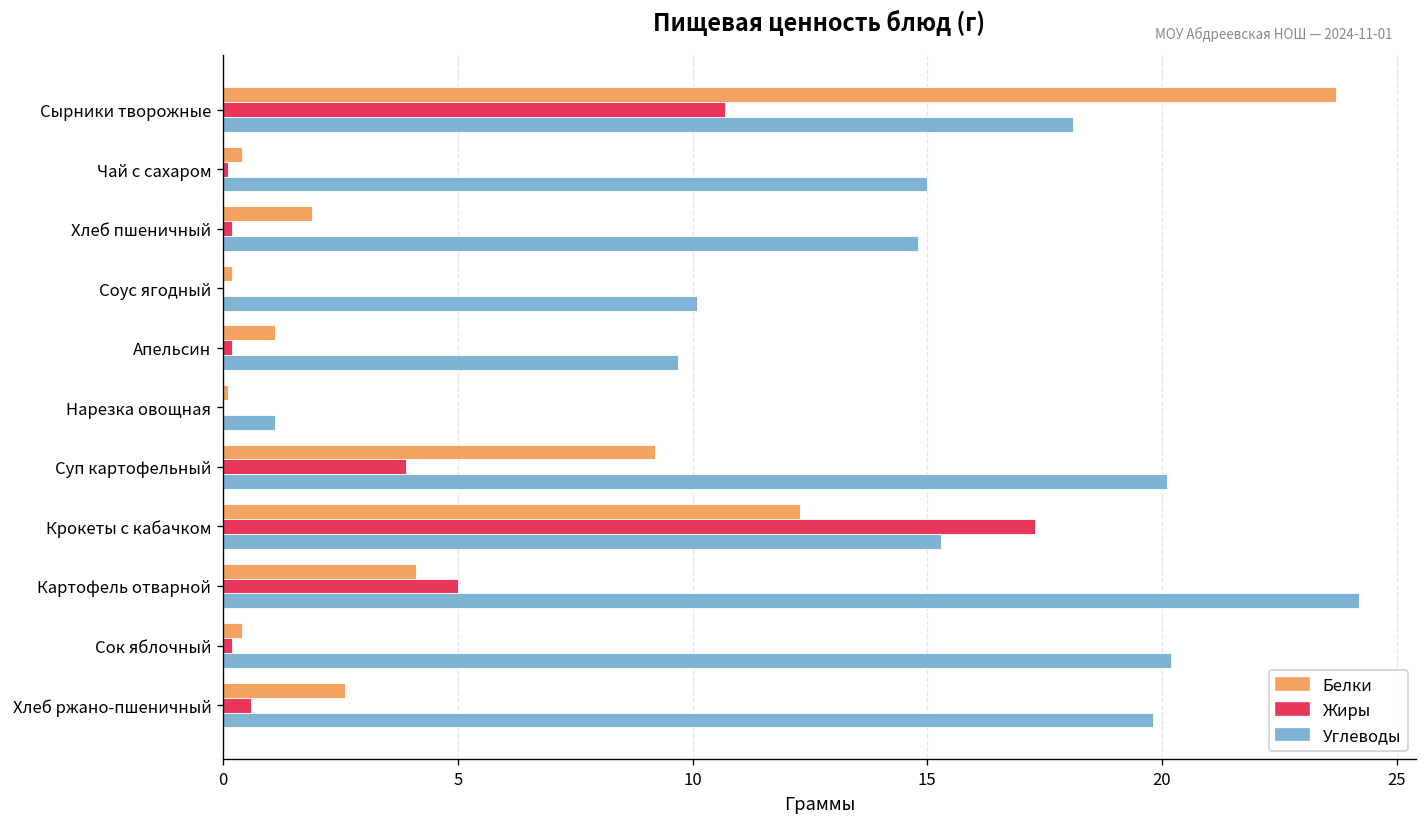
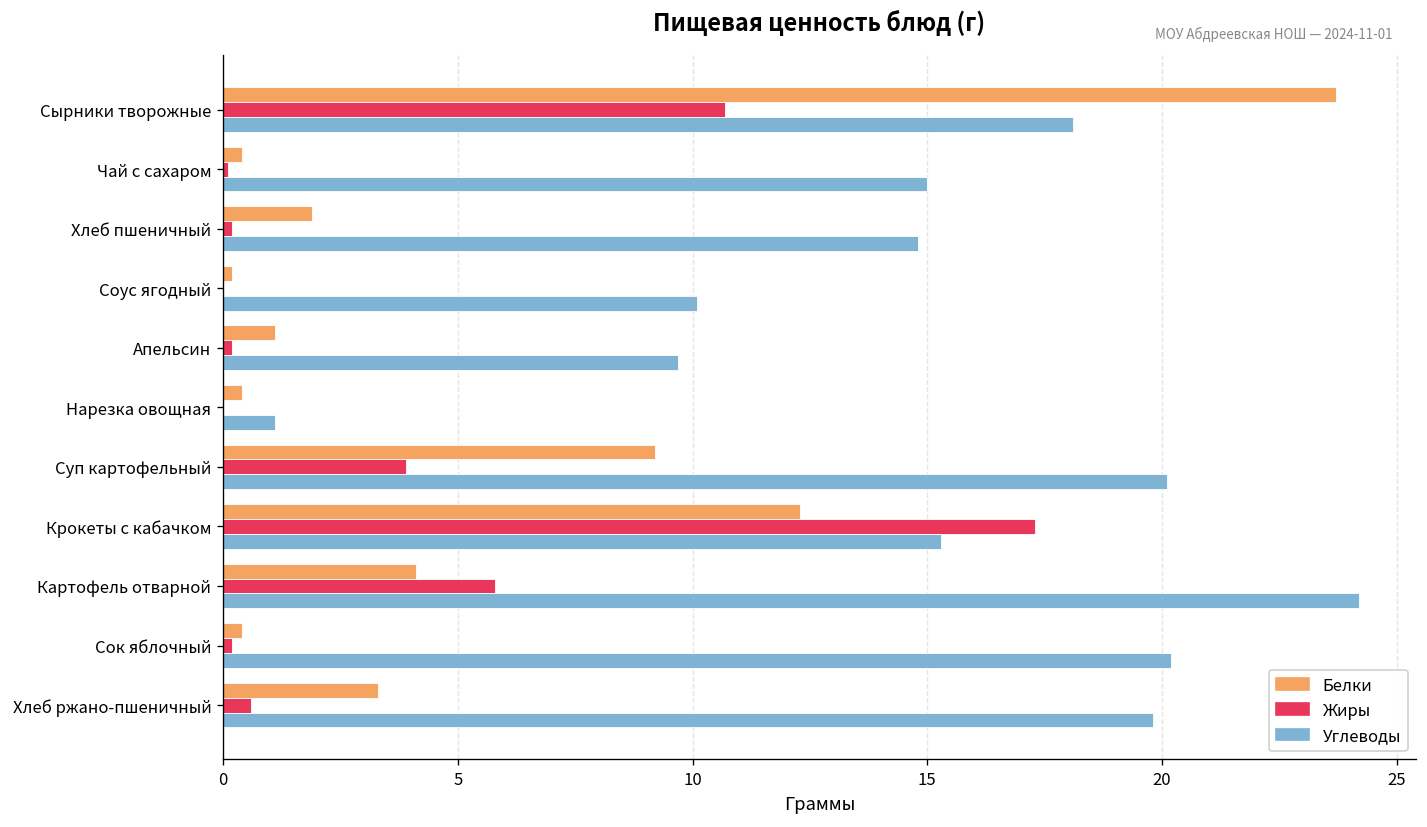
Белки, Нарезка овощная: 0.1 -> 0.4
Жиры, Картофель отварной: 5.0 -> 5.8
Белки, Хлеб ржано-пшеничный: 2.6 -> 3.3
